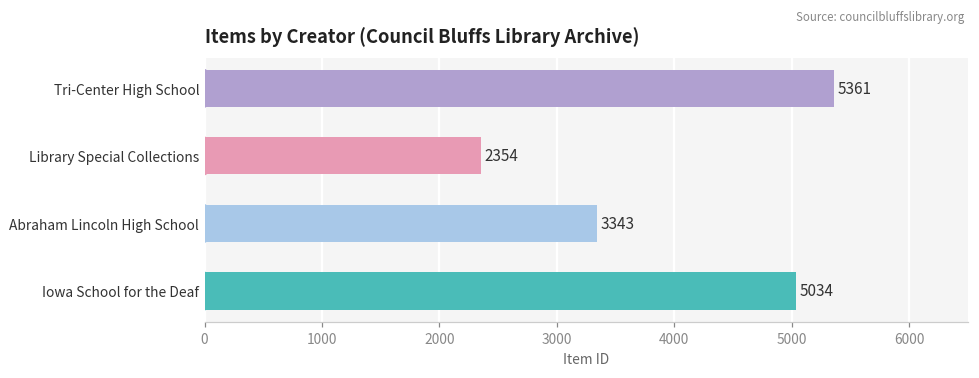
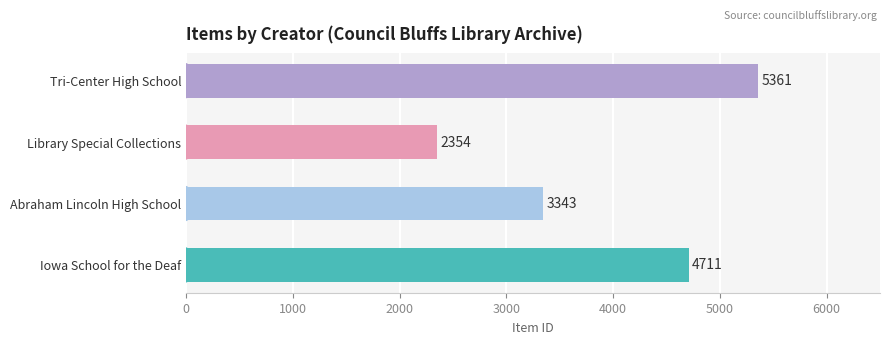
Iowa School for the Deaf: 5034 -> 4711
